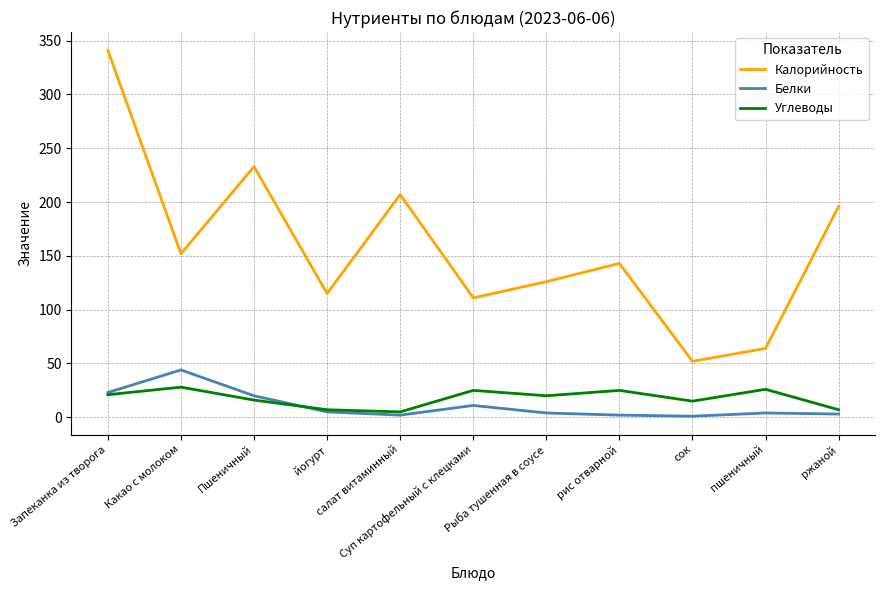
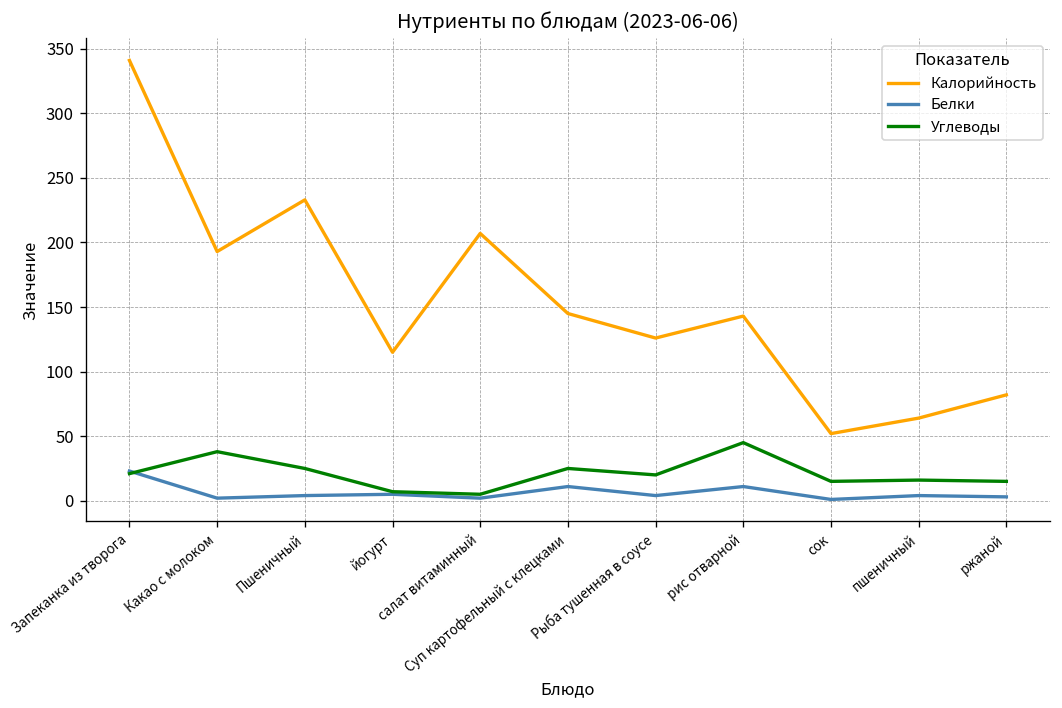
Калорийность, Какао с молоком: 152 -> 193
Белки, Какао с молоком: 44 -> 2
Углеводы, Какао с молоком: 28 -> 38
Белки, Пшеничный: 20 -> 4
Углеводы, Пшеничный: 16 -> 25
Калорийность, Суп картофельный с клецками: 111 -> 145
Белки, рис отварной: 2 -> 11
Углеводы, рис отварной: 25 -> 45
Углеводы, пшеничный: 26 -> 16
Калорийность, ржаной: 196 -> 82
Углеводы, ржаной: 7 -> 15
